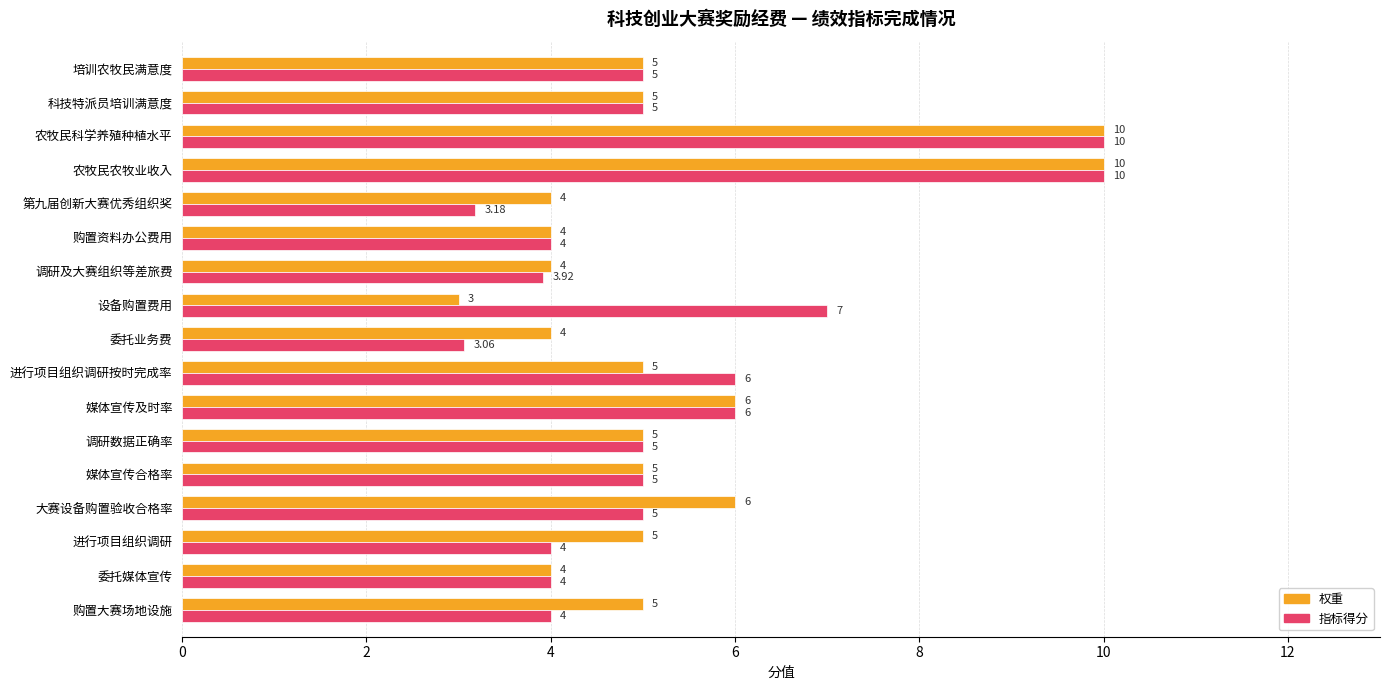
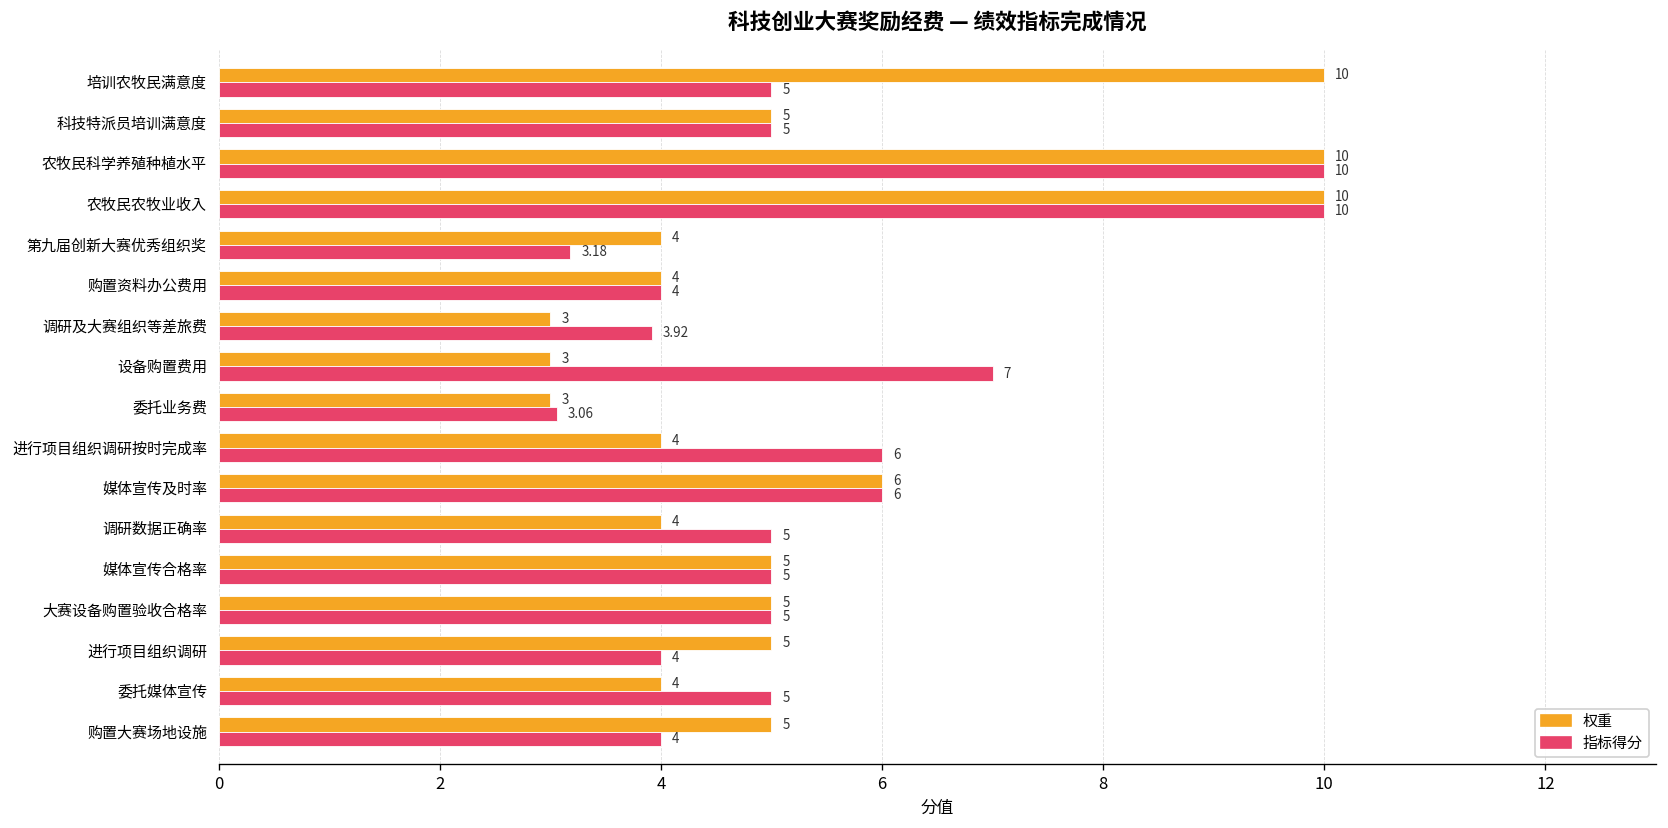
权重, 培训农牧民满意度: 5 -> 10
权重, 调研及大赛组织等差旅费: 4 -> 3
权重, 委托业务费: 4 -> 3
权重, 进行项目组织调研按时完成率: 5 -> 4
权重, 调研数据正确率: 5 -> 4
权重, 大赛设备购置验收合格率: 6 -> 5
指标得分, 委托媒体宣传: 4 -> 5
